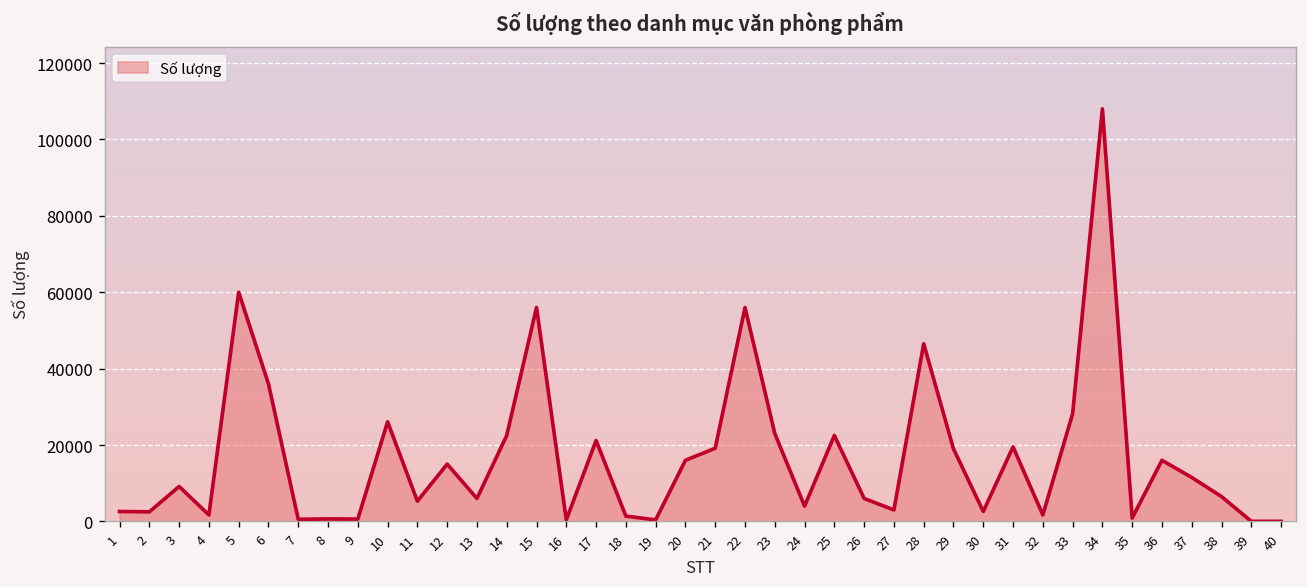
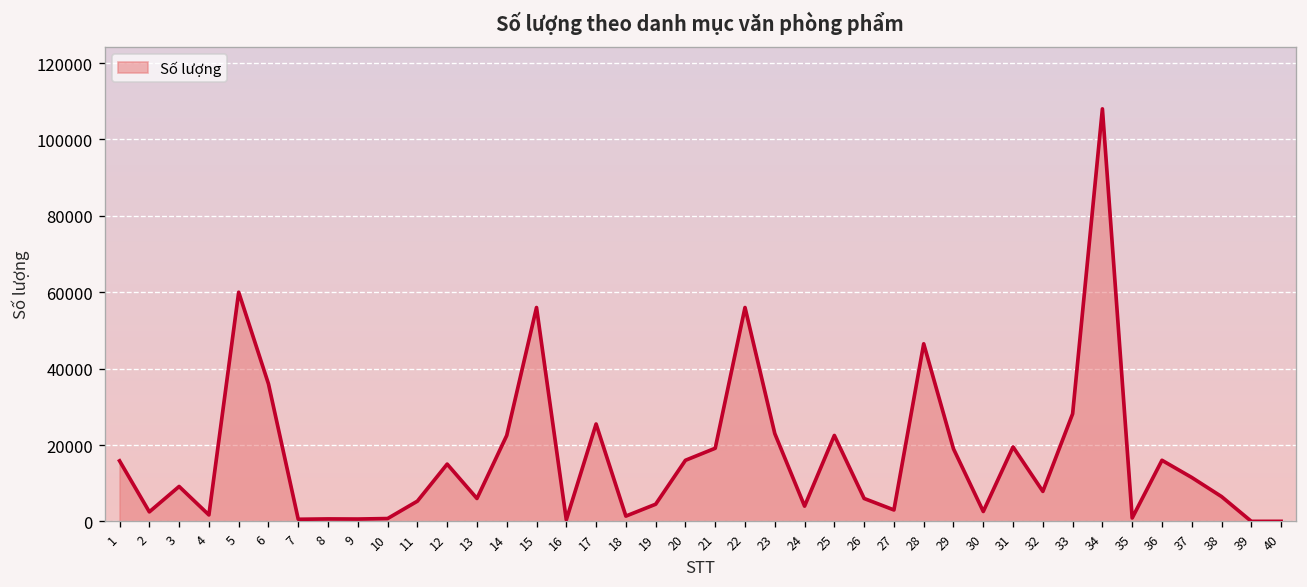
1: 3000 -> 16000
10: 26000 -> 1000
17: 21000 -> 26000
19: 0 -> 5000
32: 2000 -> 8000
